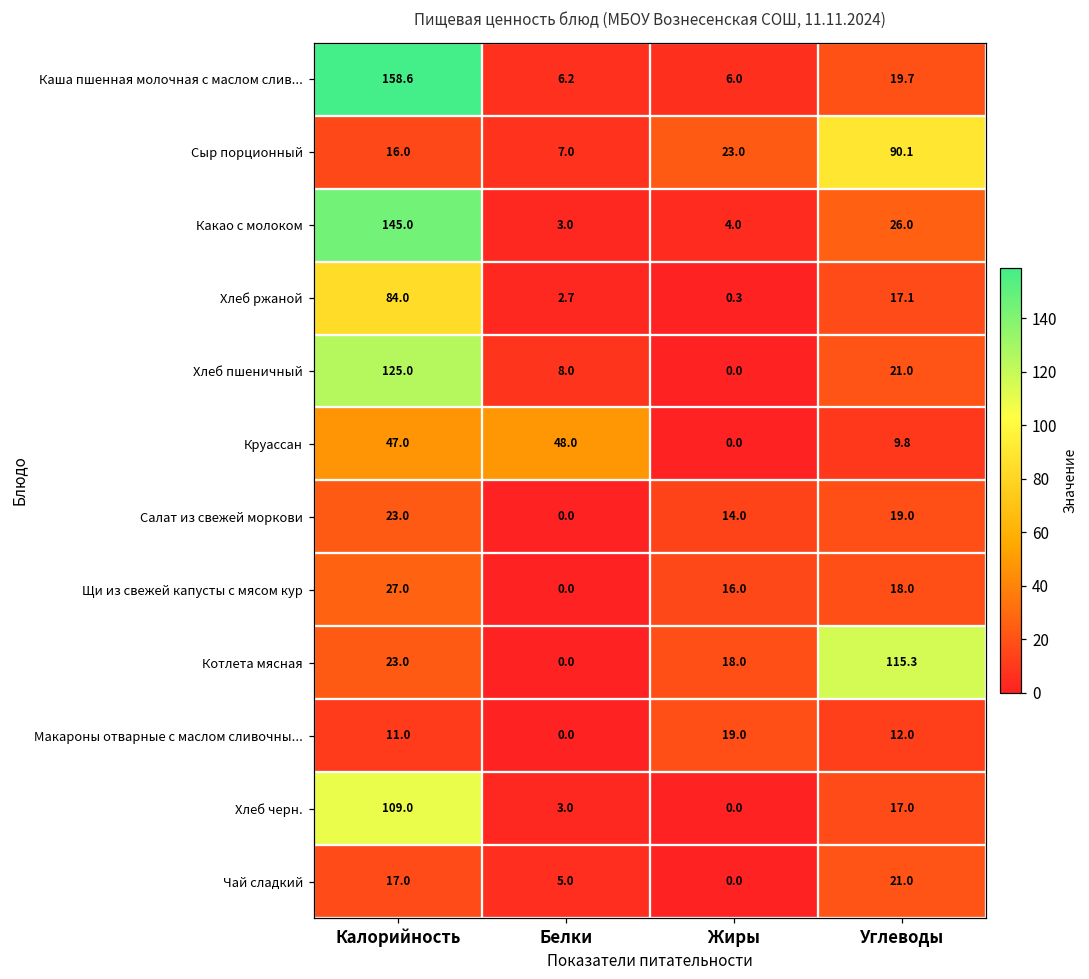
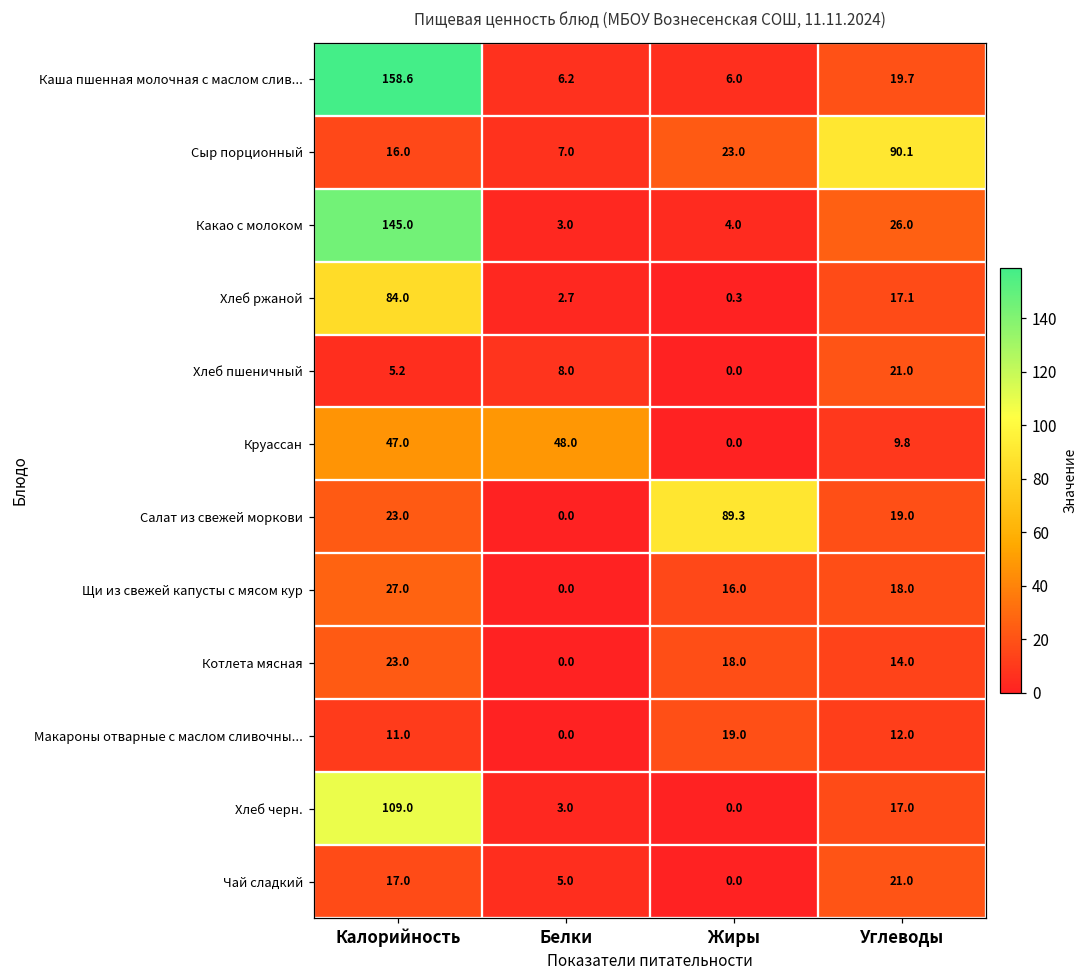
Хлеб пшеничный, Калорийность: 125.0 -> 5.2
Салат из свежей моркови, Жиры: 14.0 -> 89.3
Котлета мясная, Углеводы: 115.3 -> 14.0
